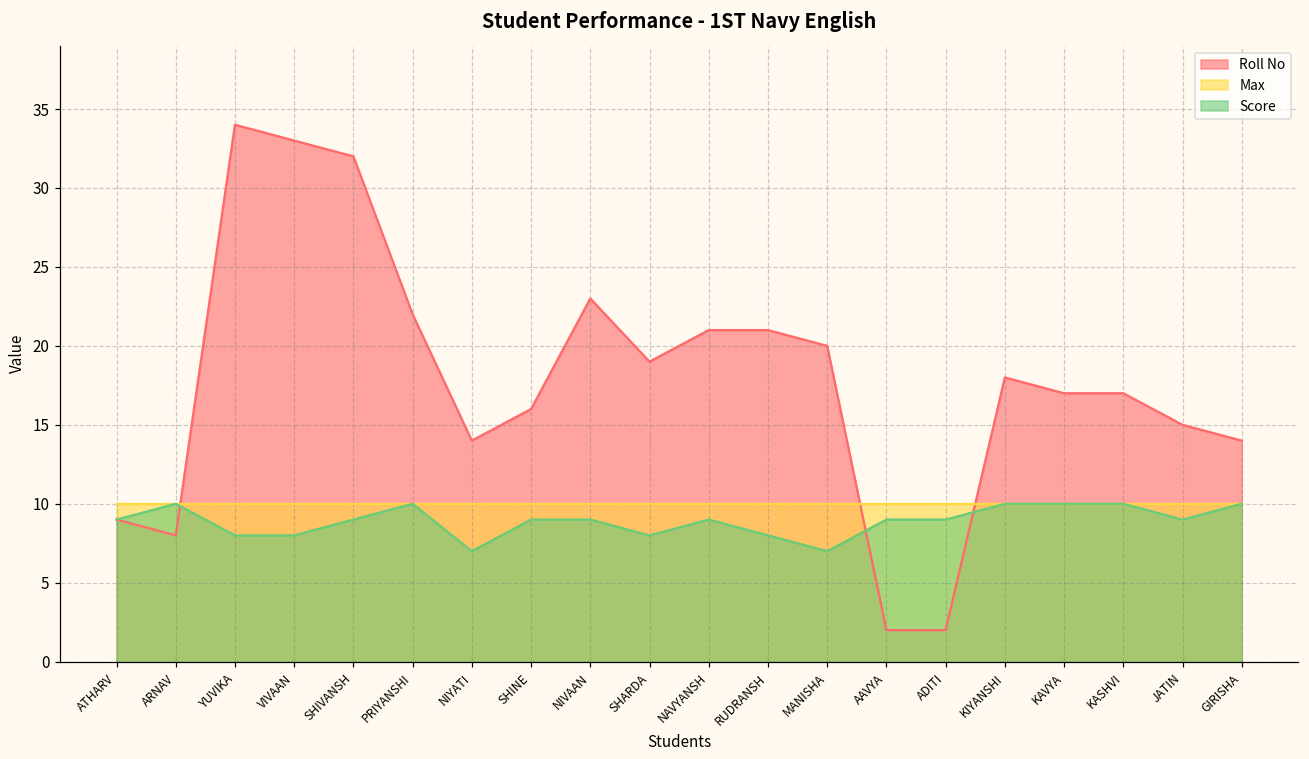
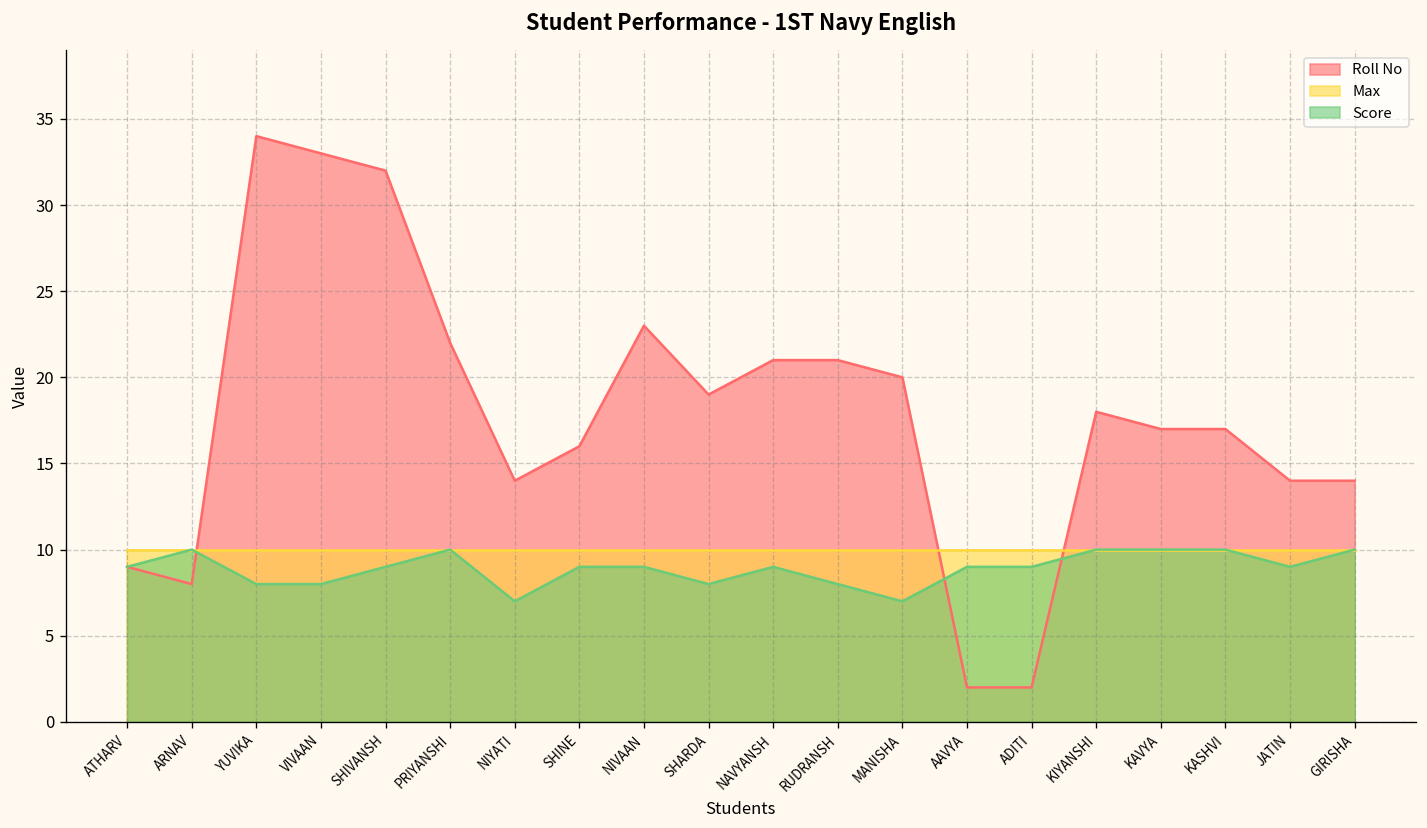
Roll No, JATIN: 15 -> 14
